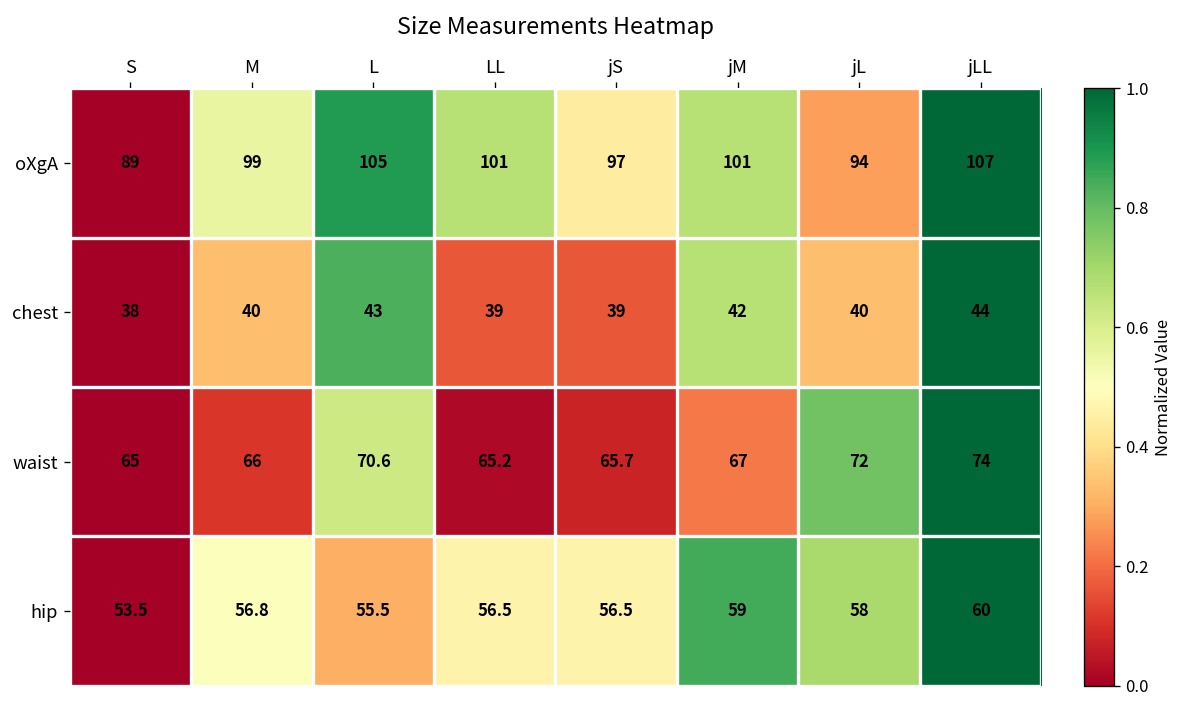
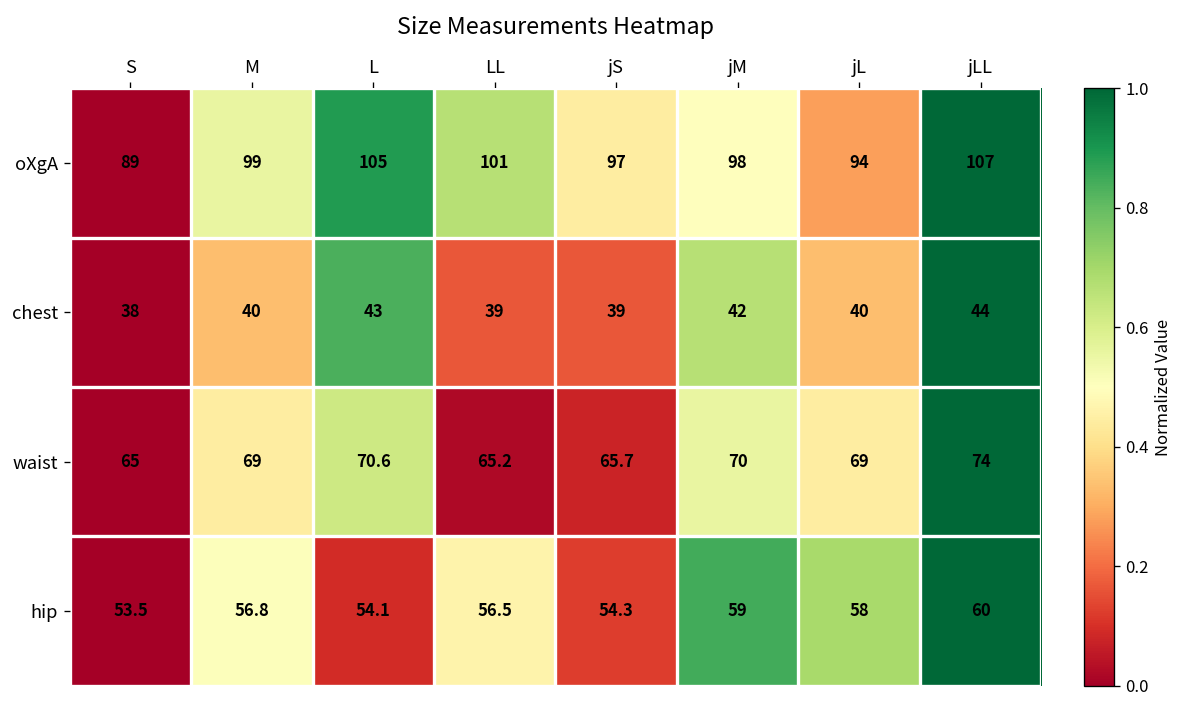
oXgA, jM: 101 -> 98
waist, M: 66 -> 69
waist, jM: 67 -> 70
waist, jL: 72 -> 69
hip, L: 55.5 -> 54.1
hip, jS: 56.5 -> 54.3
